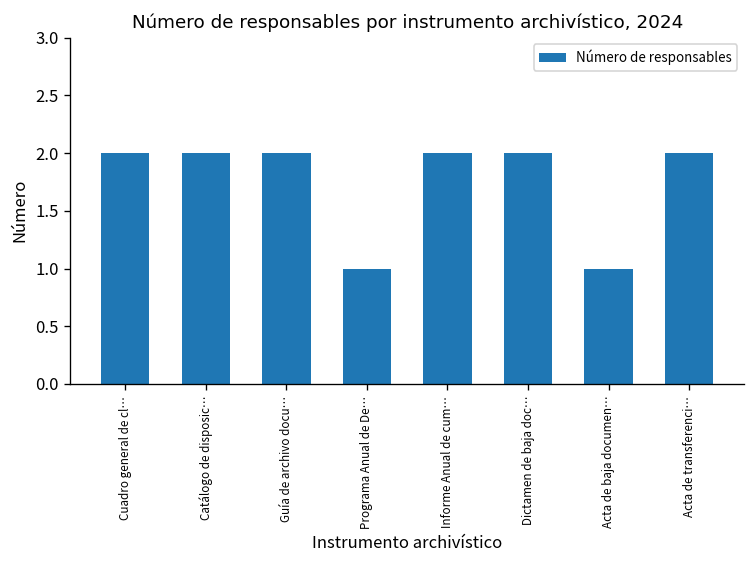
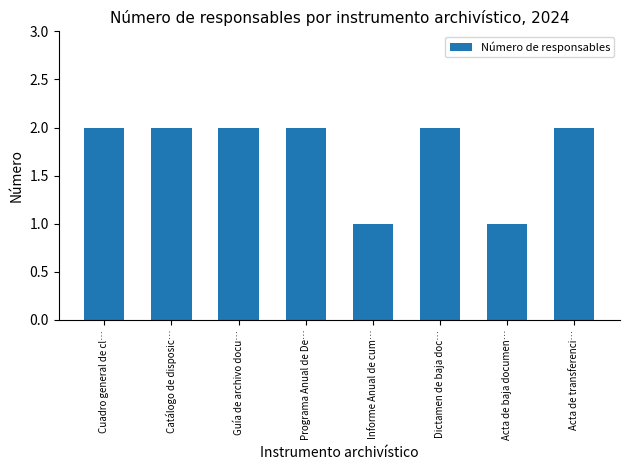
Programa Anual de De…: 1 -> 2
Informe Anual de cum…: 2 -> 1
